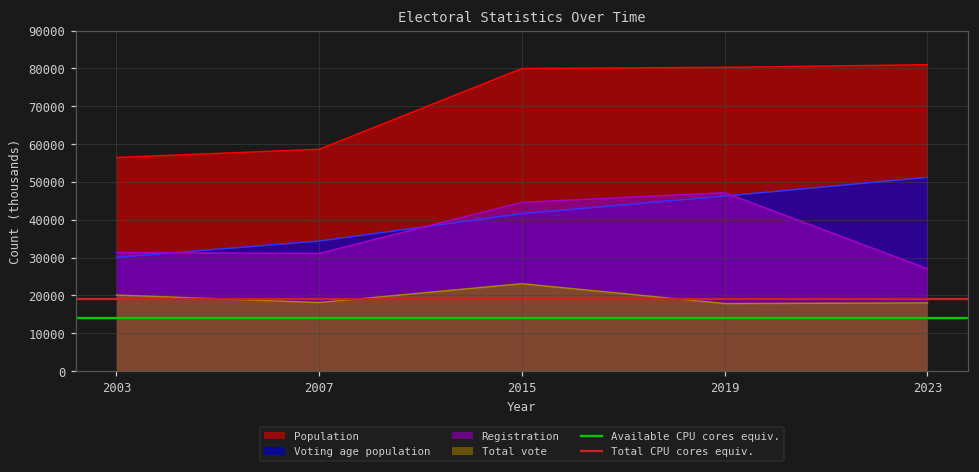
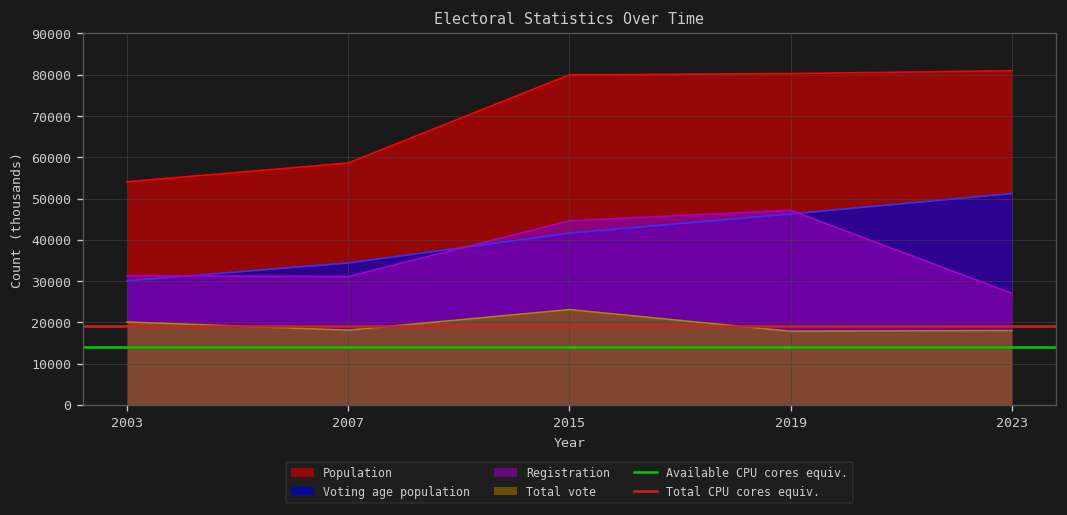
Population, 2003: 56000 -> 54000
